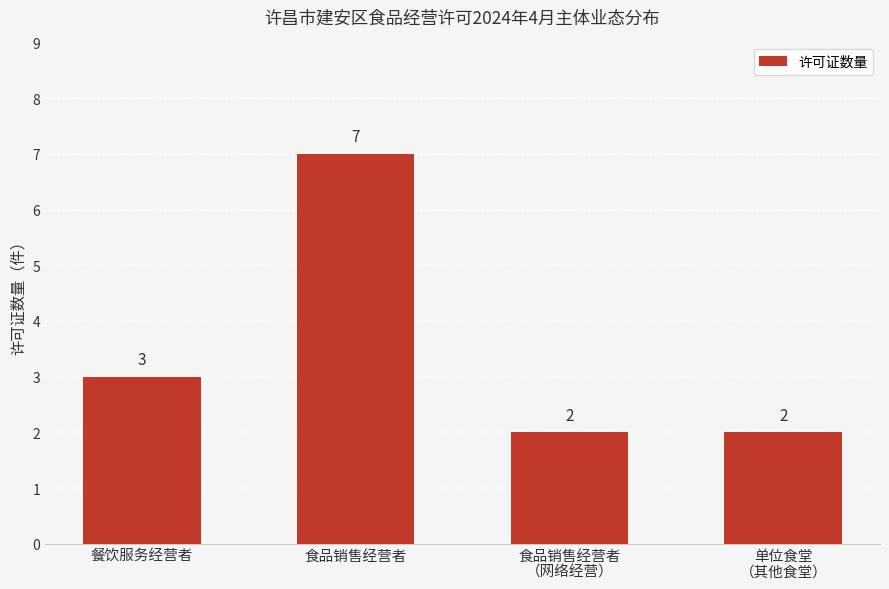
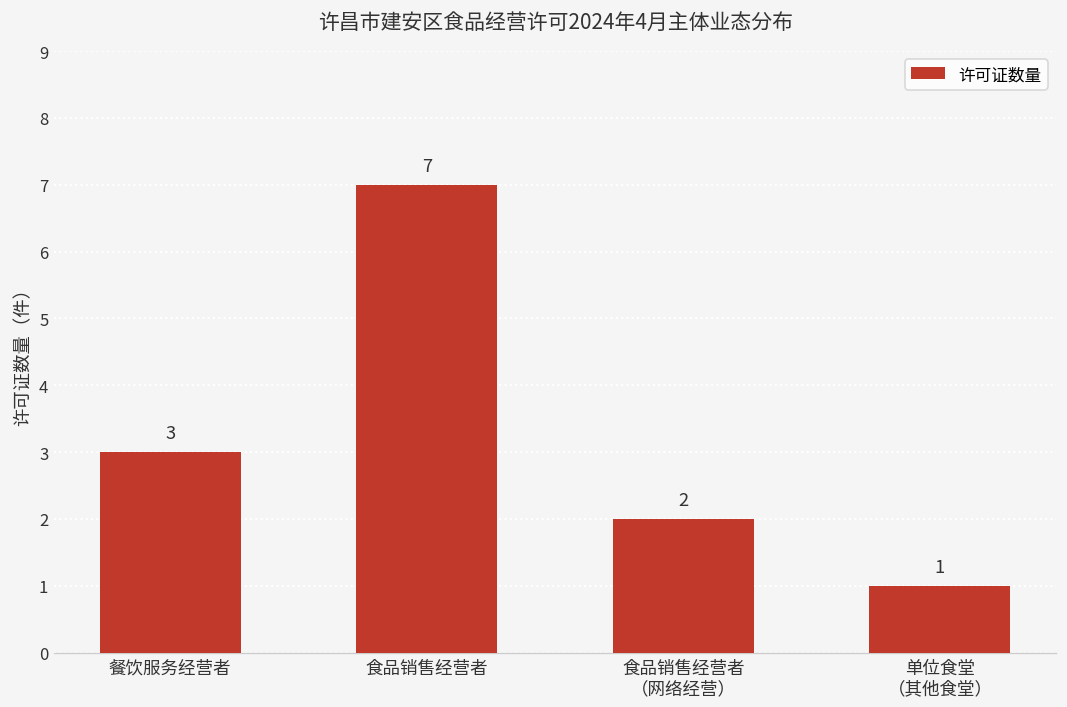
单位食堂 （其他食堂）: 2 -> 1
